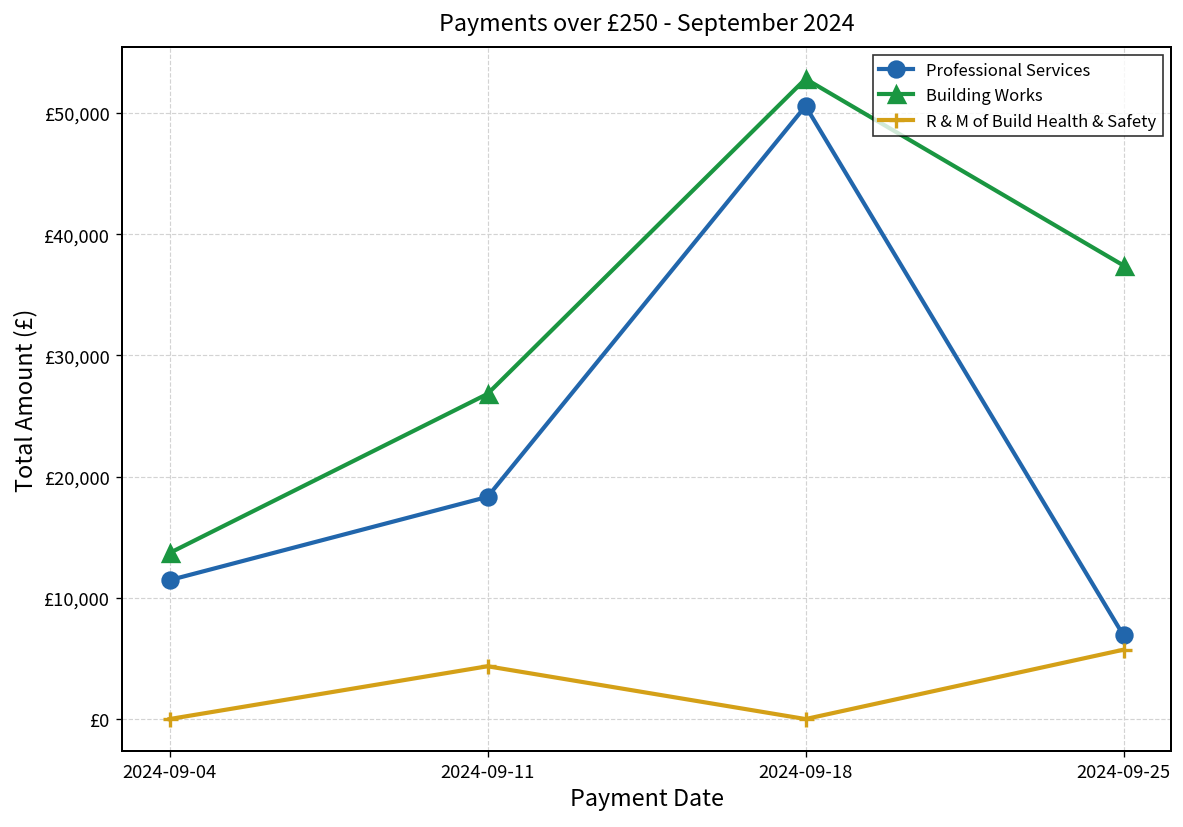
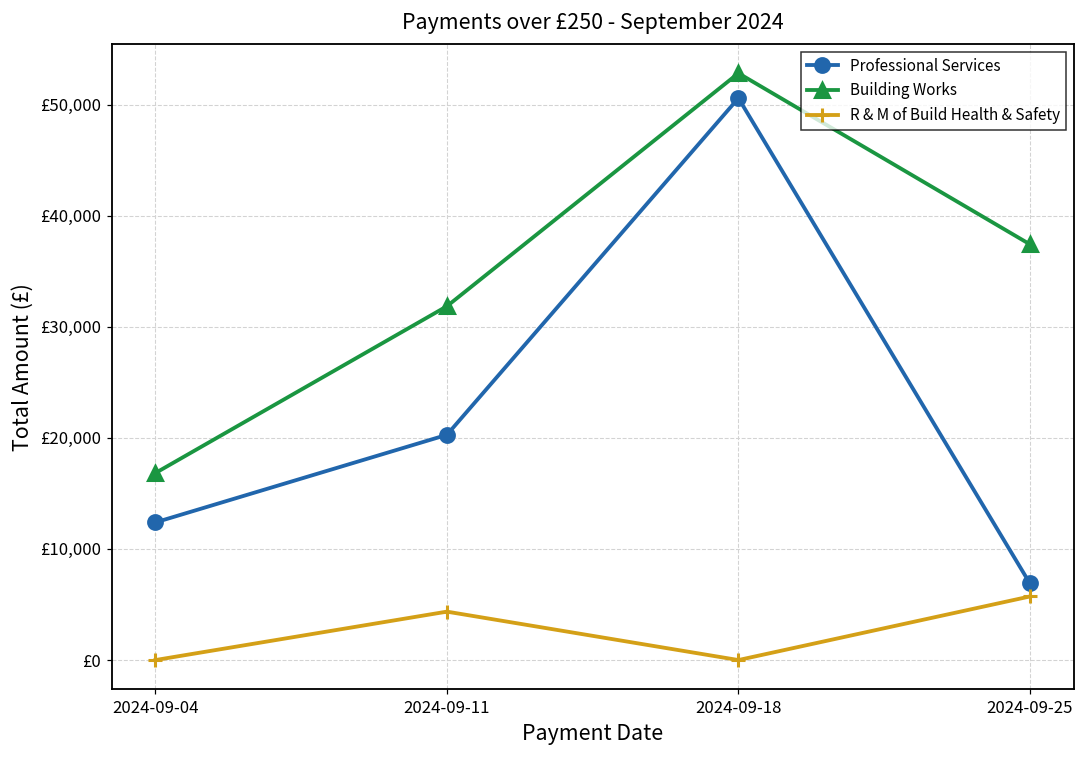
Professional Services, 2024-09-04: £11,500 -> £12,400
Building Works, 2024-09-04: £13,700 -> £16,800
Professional Services, 2024-09-11: £18,300 -> £20,300
Building Works, 2024-09-11: £26,800 -> £31,800
